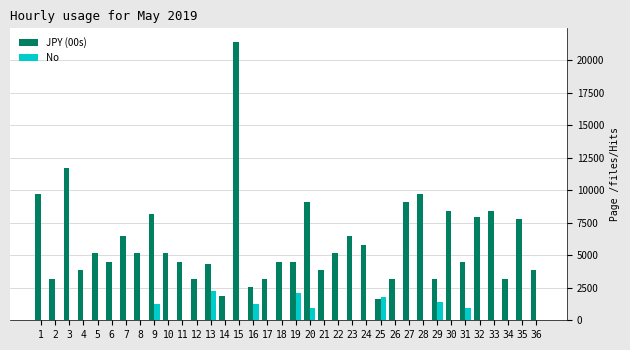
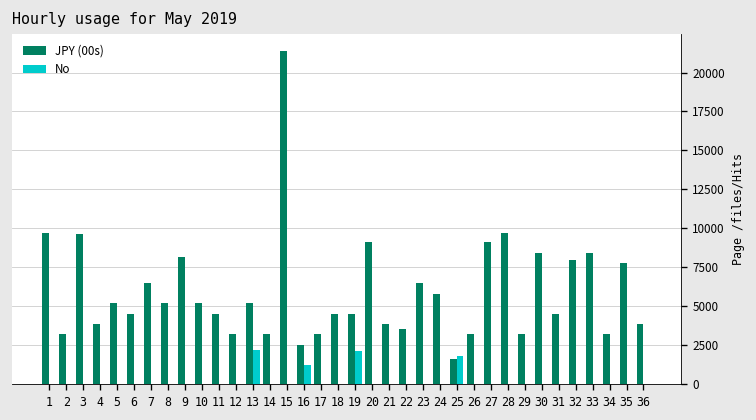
JPY (00s), 3: 11700 -> 9700
No, 9: 1300 -> 0
JPY (00s), 13: 4300 -> 5200
JPY (00s), 14: 1800 -> 3200
No, 20: 900 -> 0
JPY (00s), 22: 5200 -> 3600
No, 29: 1400 -> 0
No, 31: 1000 -> 0
